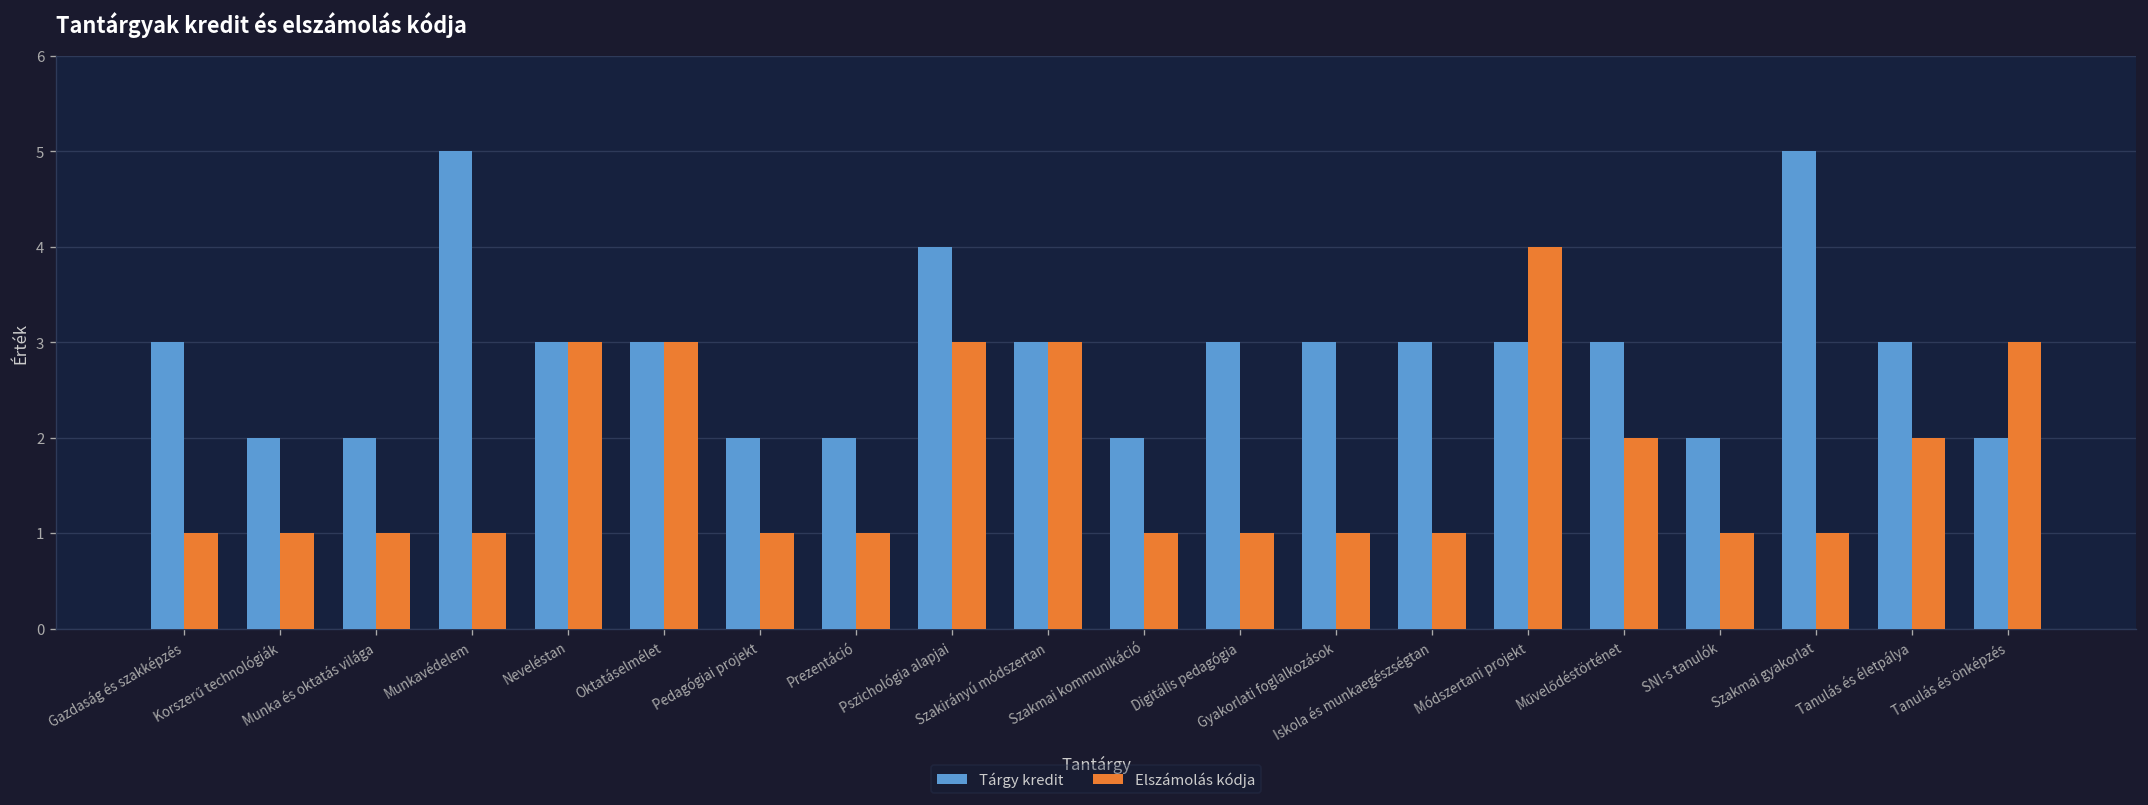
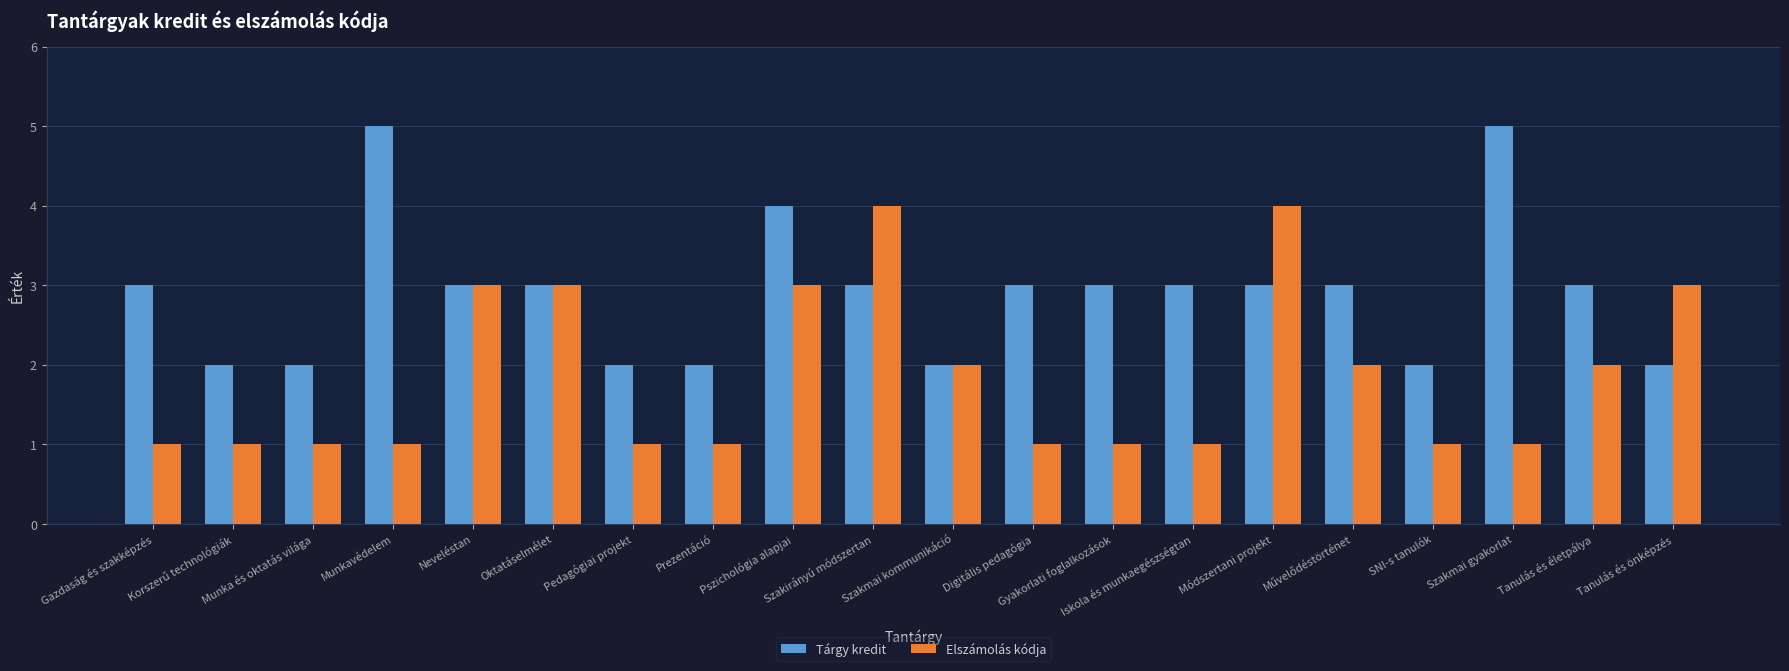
Elszámolás kódja, Szakirányú módszertan: 3 -> 4
Elszámolás kódja, Szakmai kommunikáció: 1 -> 2
